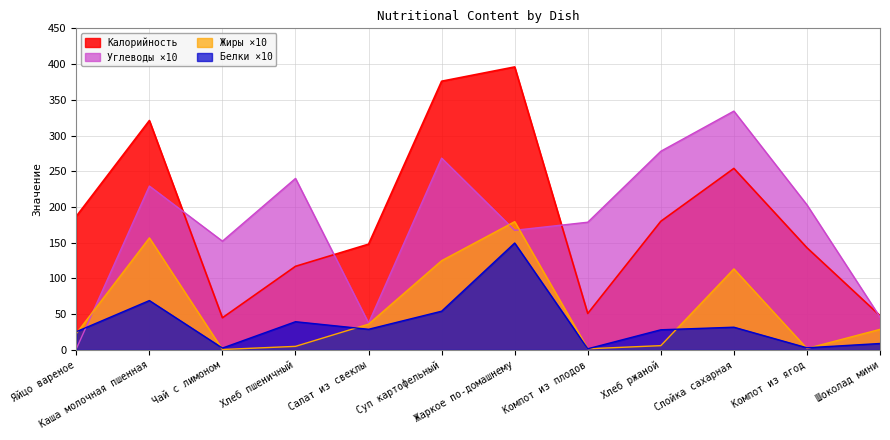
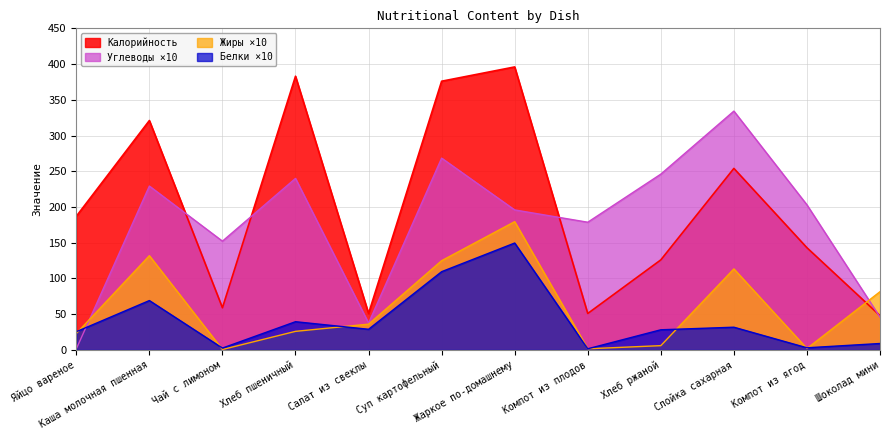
Жиры ×10, Каша молочная пшенная: 160 -> 130
Калорийность, Чай с лимоном: 50 -> 60
Калорийность, Хлеб пшеничный: 120 -> 380
Жиры ×10, Хлеб пшеничный: 10 -> 30
Калорийность, Салат из свеклы: 150 -> 50
Белки ×10, Суп картофельный: 50 -> 110
Углеводы ×10, Жаркое по-домашнему: 170 -> 200
Калорийность, Хлеб ржаной: 180 -> 130
Углеводы ×10, Хлеб ржаной: 280 -> 250
Жиры ×10, Шоколад мини: 30 -> 80
